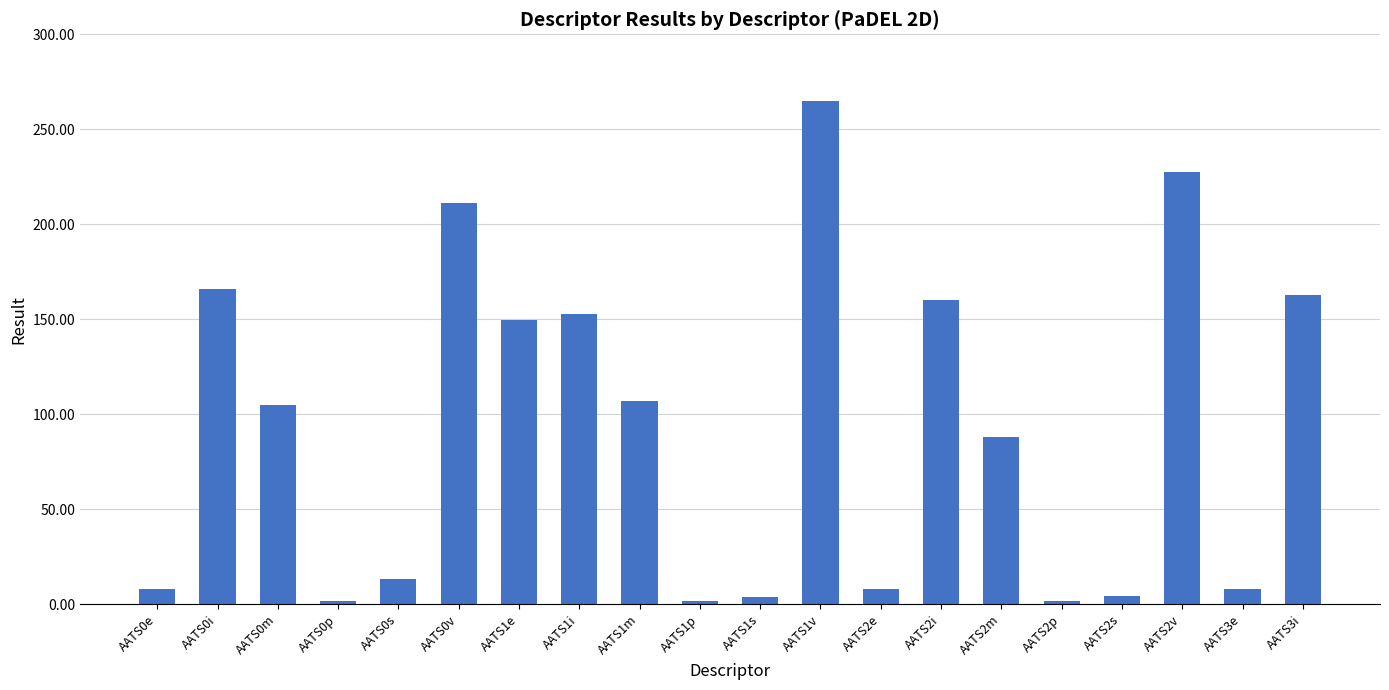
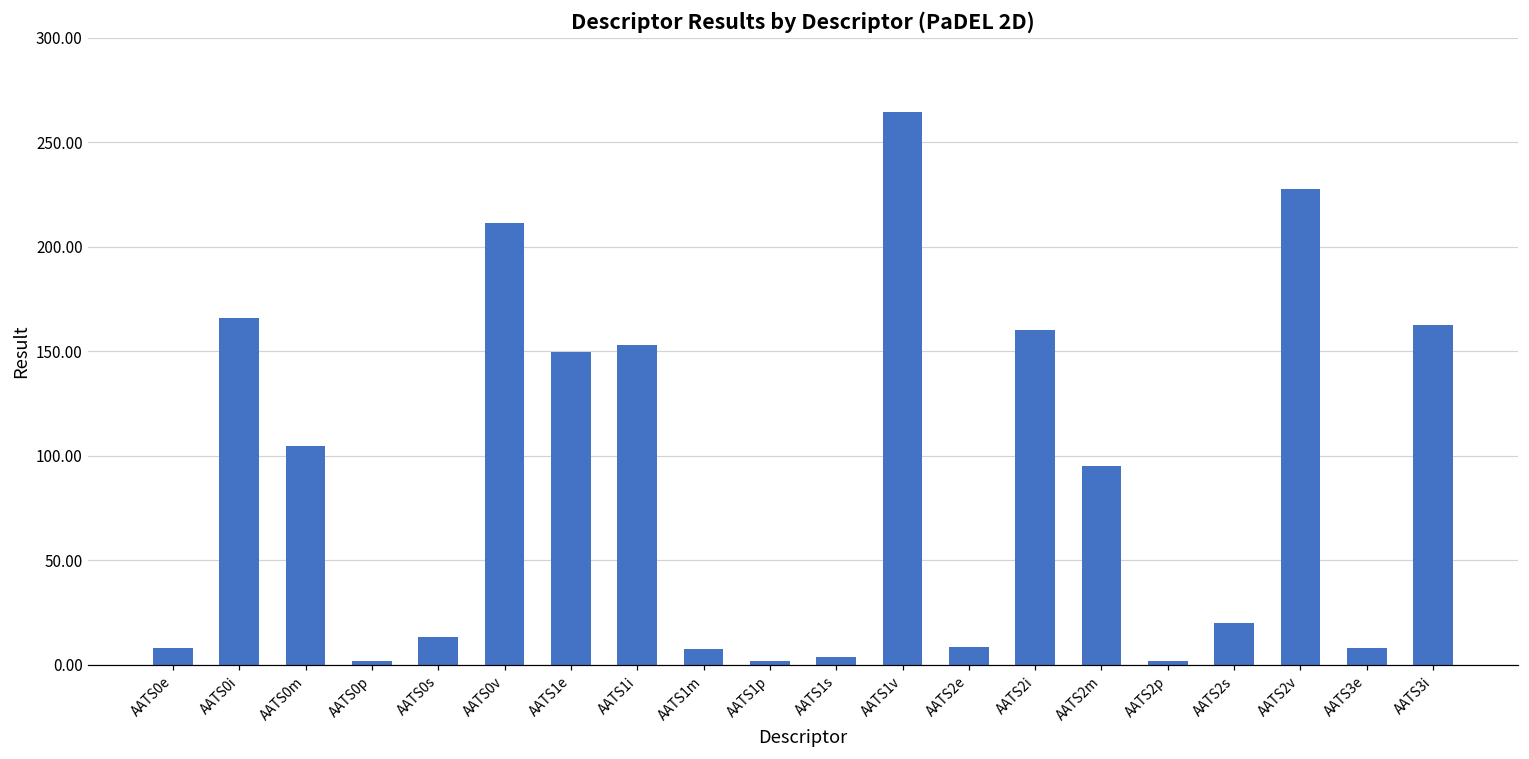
AATS1m: 107 -> 7
AATS2m: 88 -> 95
AATS2s: 4 -> 20
